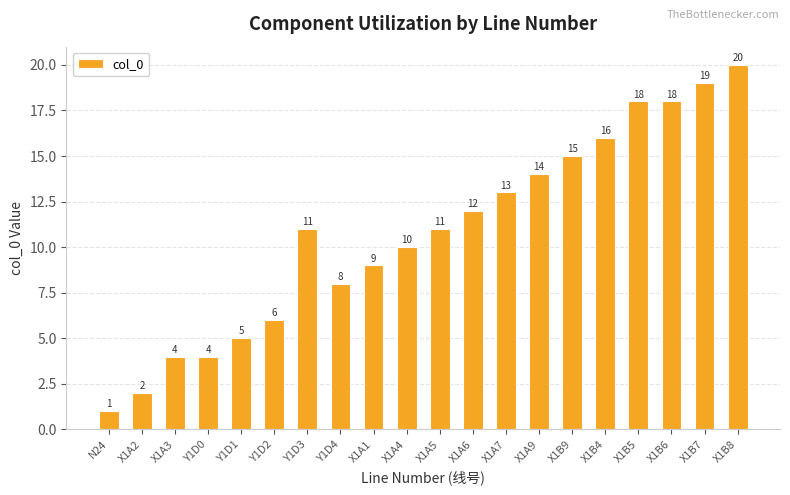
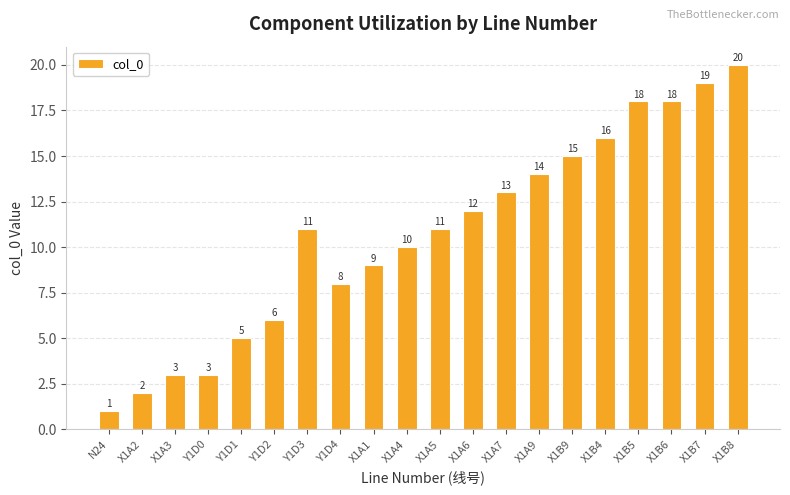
X1A3: 4 -> 3
Y1D0: 4 -> 3
